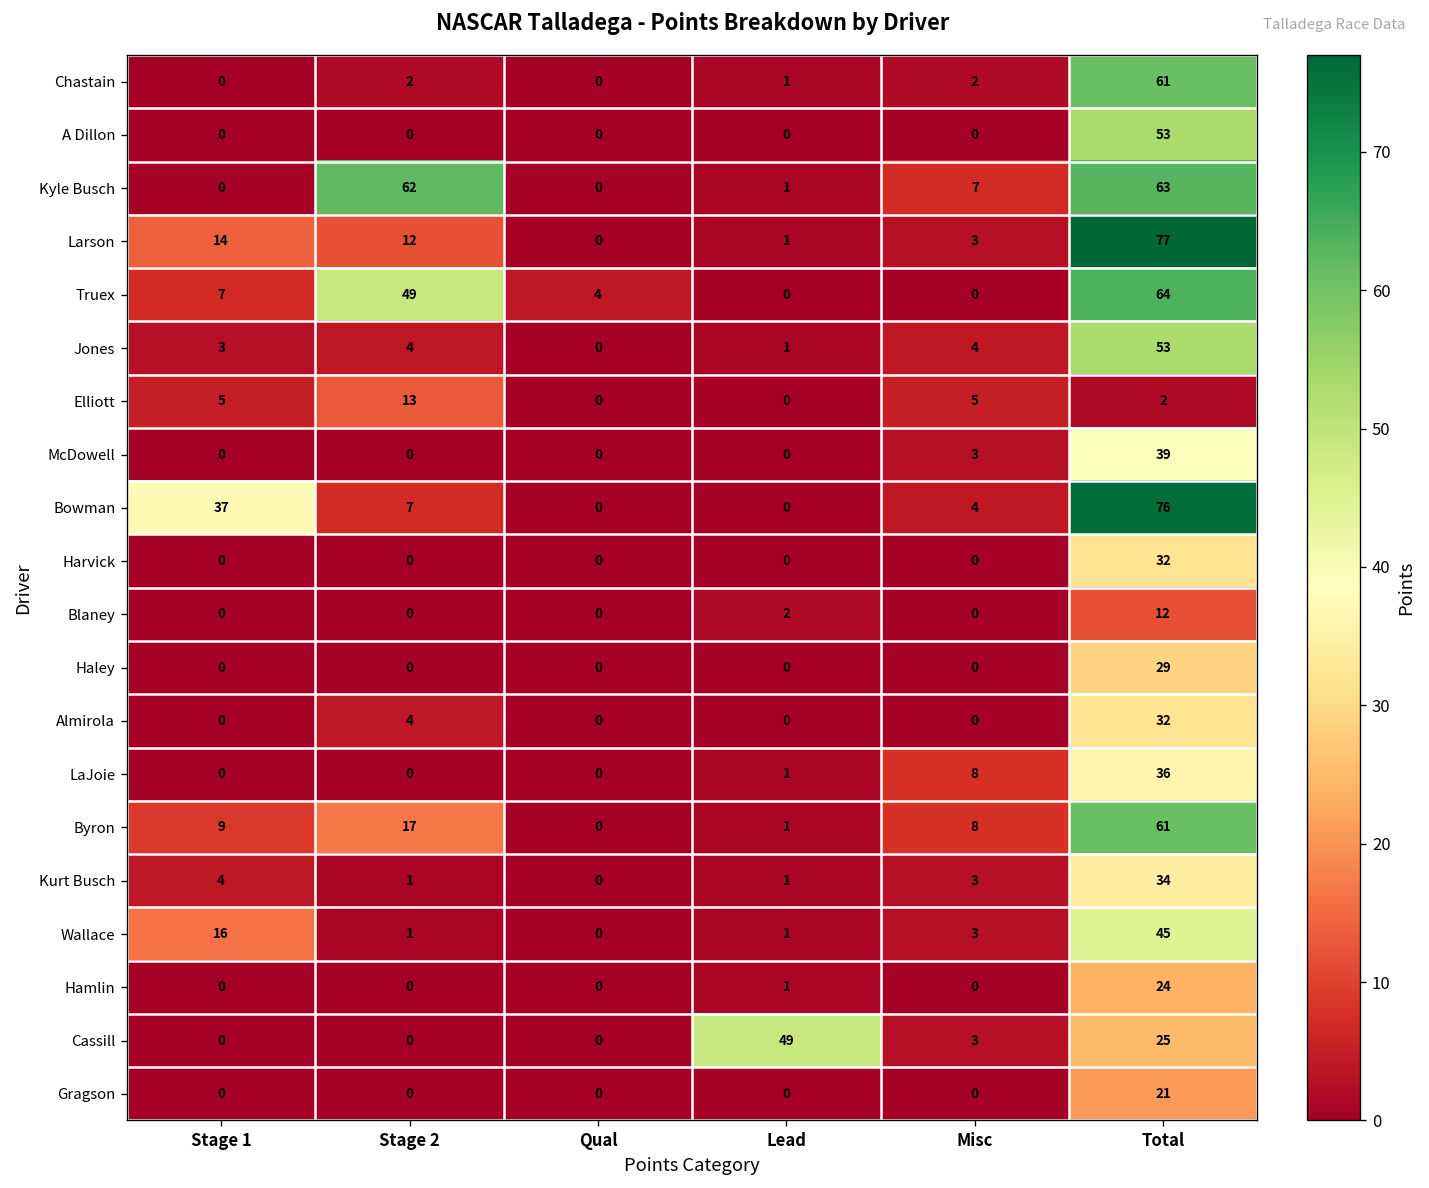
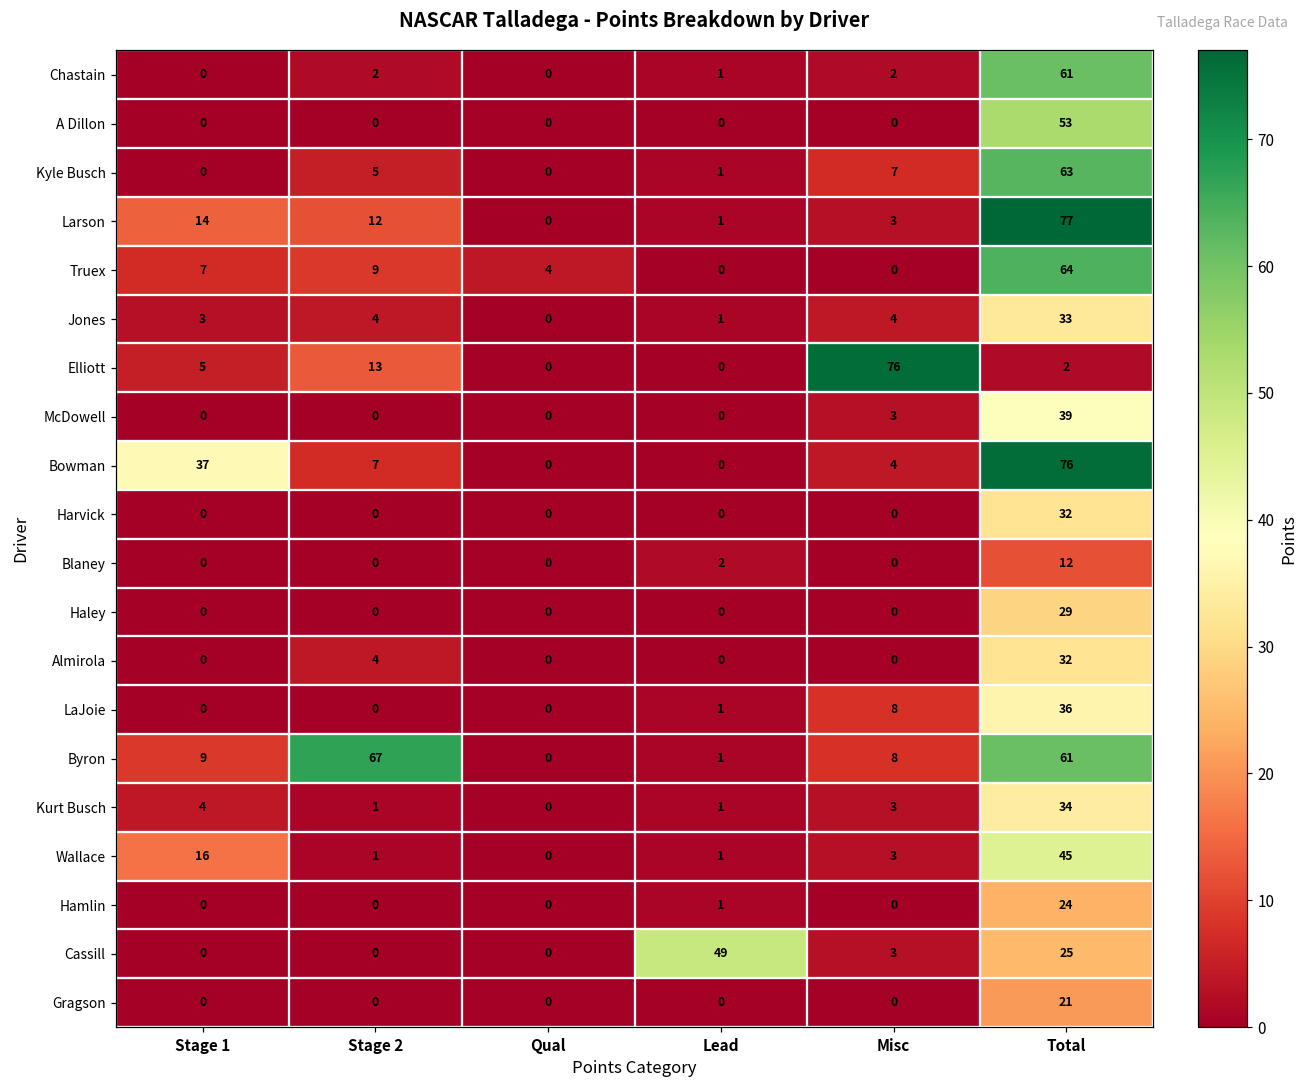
Kyle Busch, Stage 2: 62 -> 5
Truex, Stage 2: 49 -> 9
Jones, Total: 53 -> 33
Elliott, Misc: 5 -> 76
Byron, Stage 2: 17 -> 67
